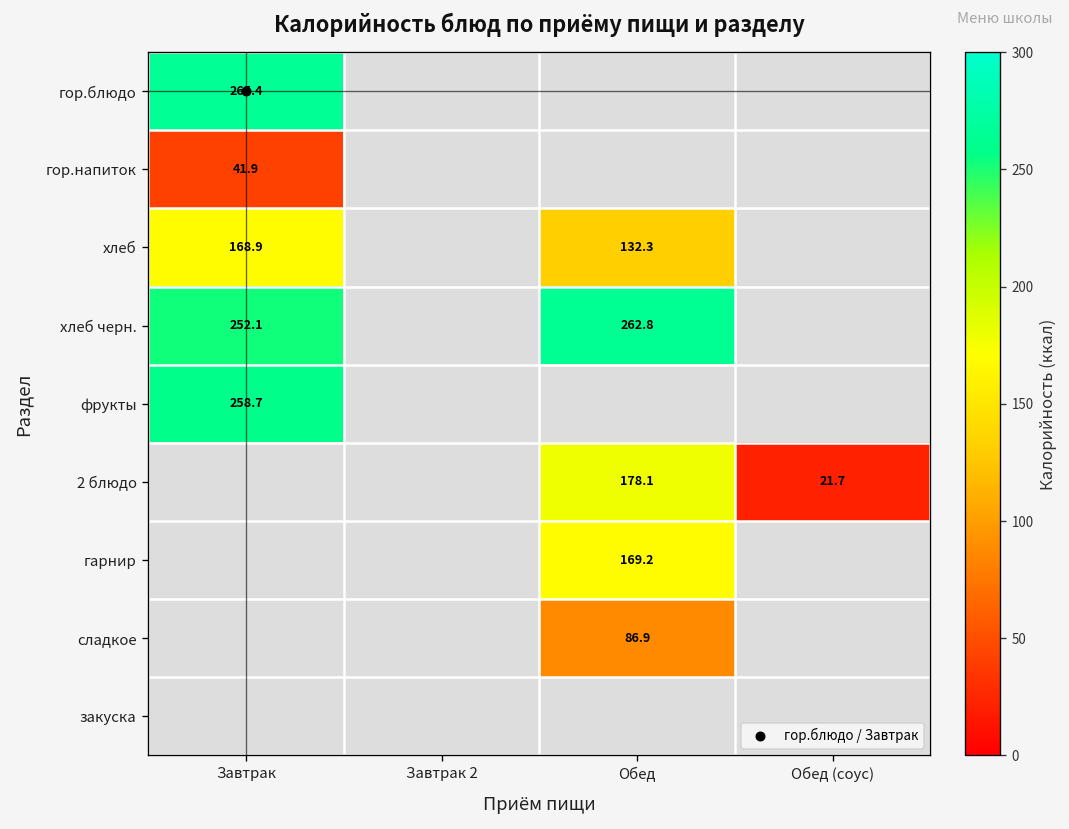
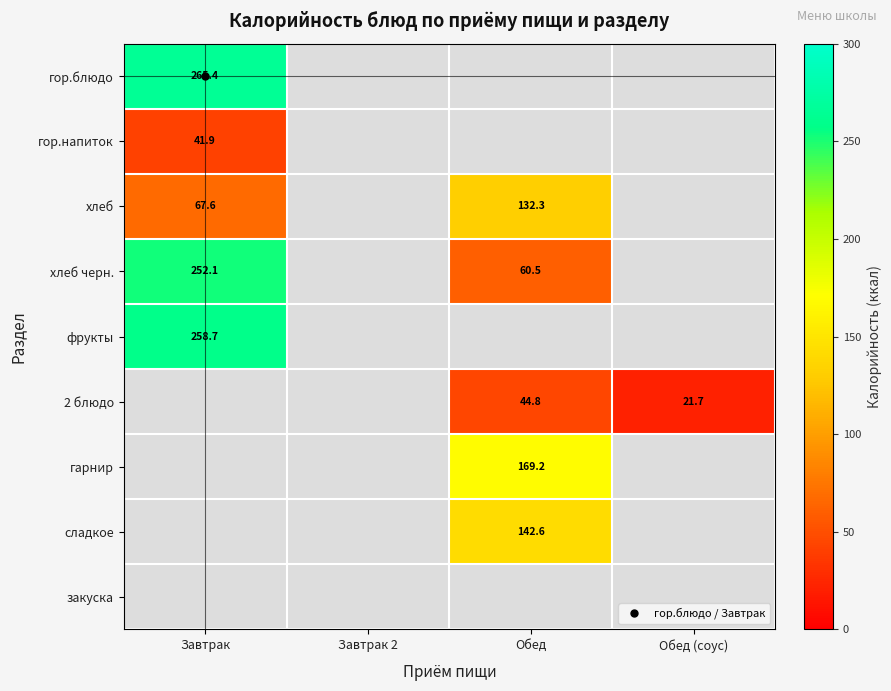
хлеб, Завтрак: 168.9 -> 67.6
хлеб черн., Обед: 262.8 -> 60.5
2 блюдо, Обед: 178.1 -> 44.8
сладкое, Обед: 86.9 -> 142.6
